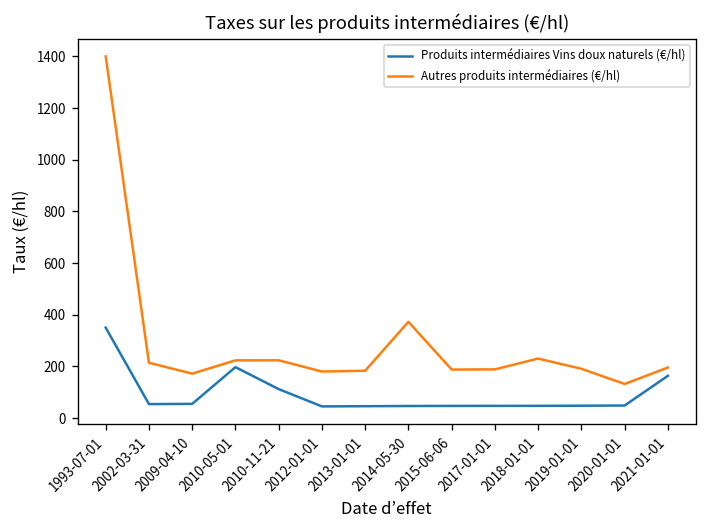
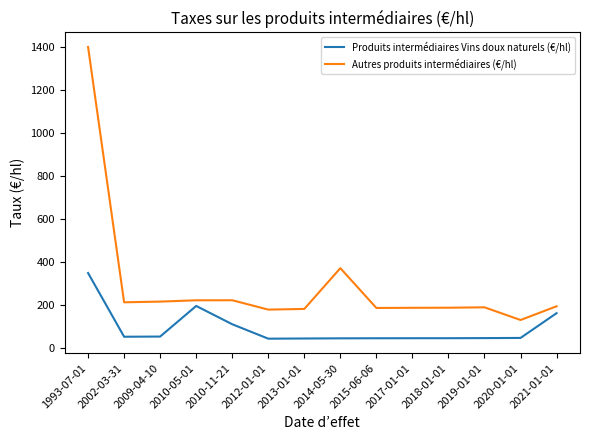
Autres produits intermédiaires (€/hl), 2009-04-10: 170 -> 220
Autres produits intermédiaires (€/hl), 2018-01-01: 230 -> 190
